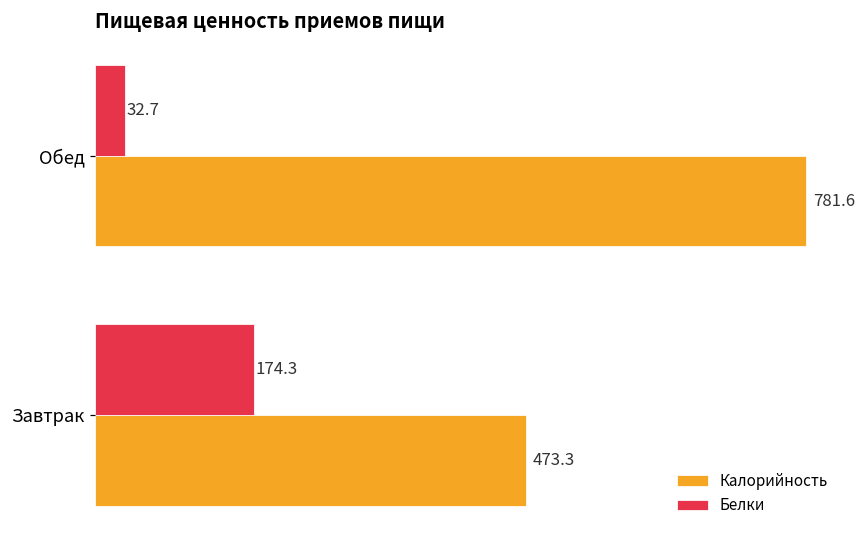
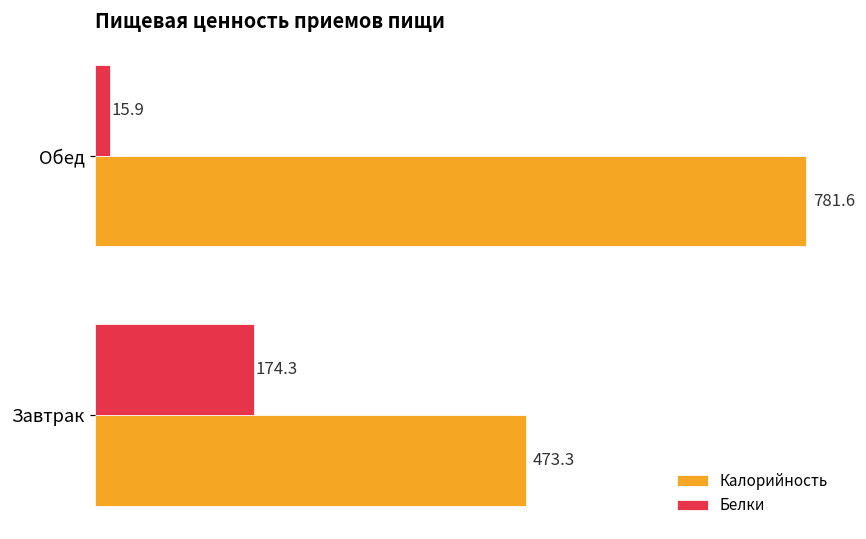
Белки, Обед: 32.7 -> 15.9
